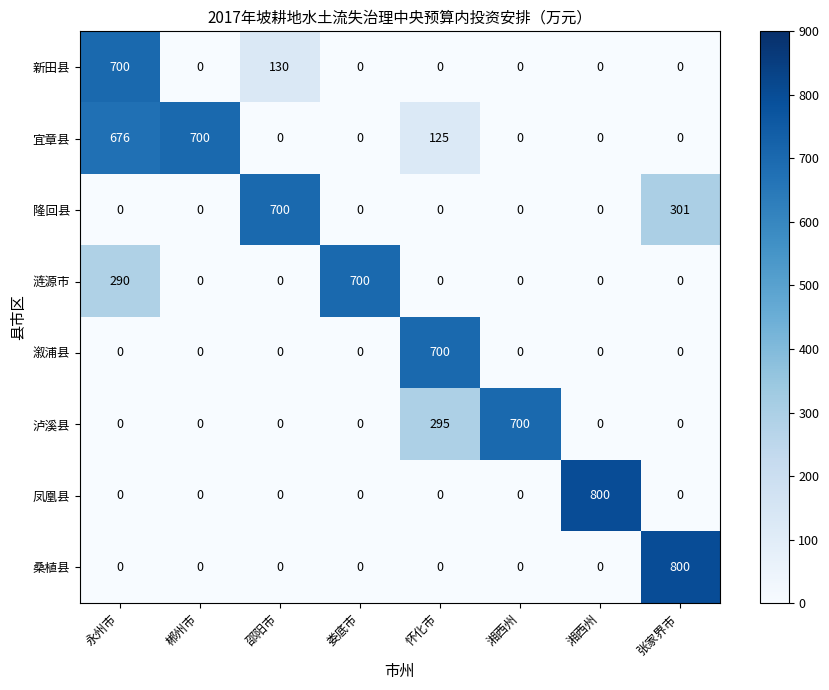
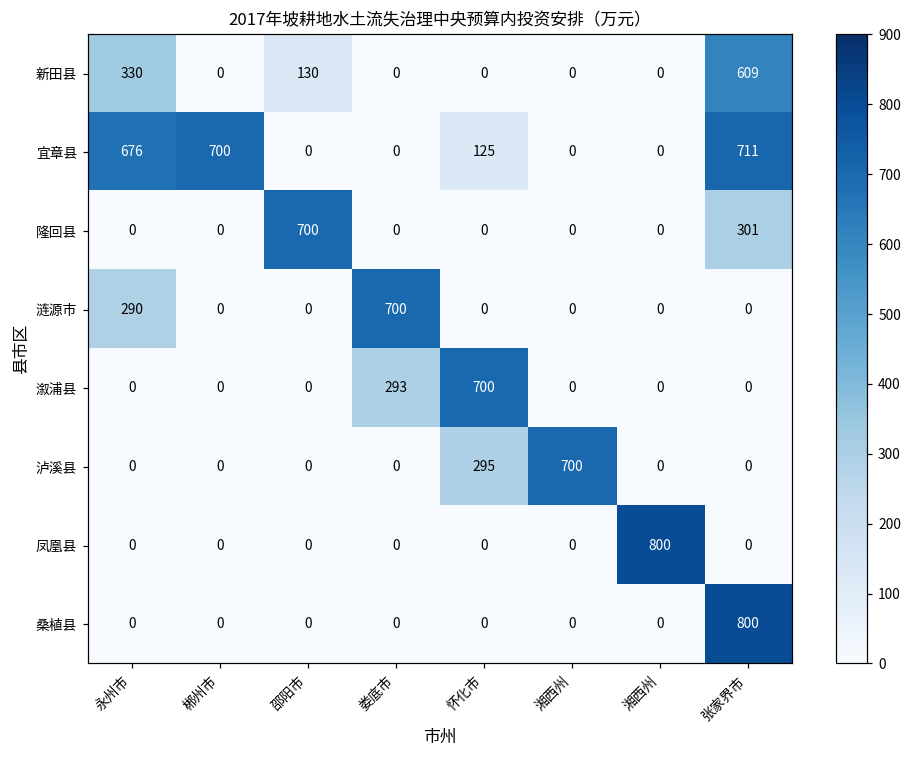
新田县, 永州市: 700 -> 330
新田县, 张家界市: 0 -> 609
宜章县, 张家界市: 0 -> 711
溆浦县, 娄底市: 0 -> 293
